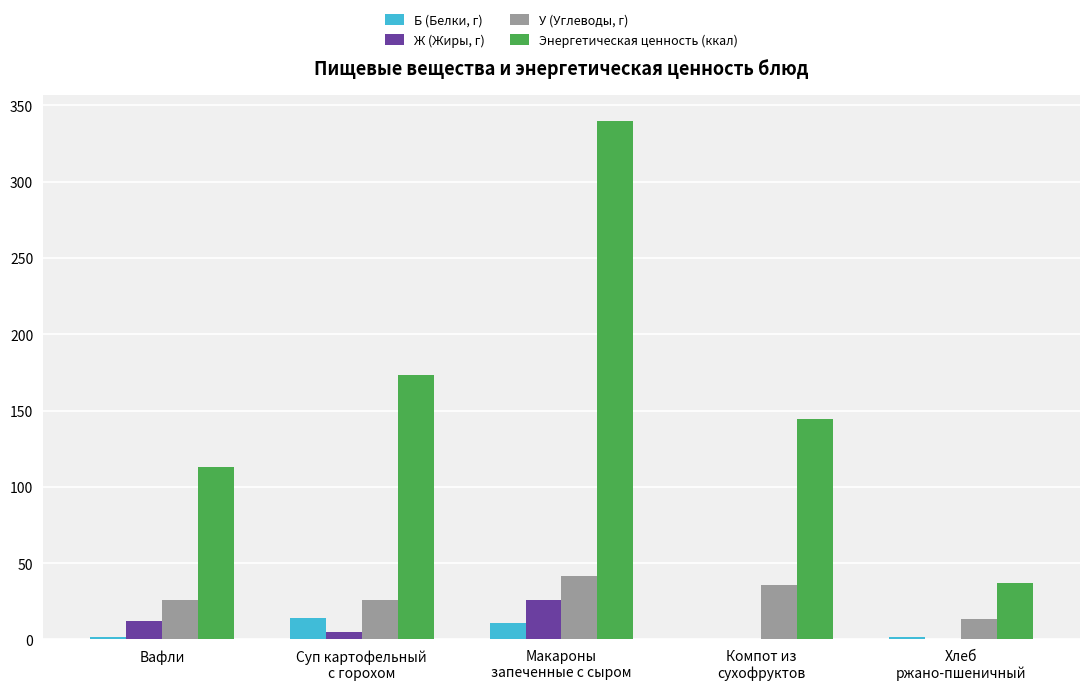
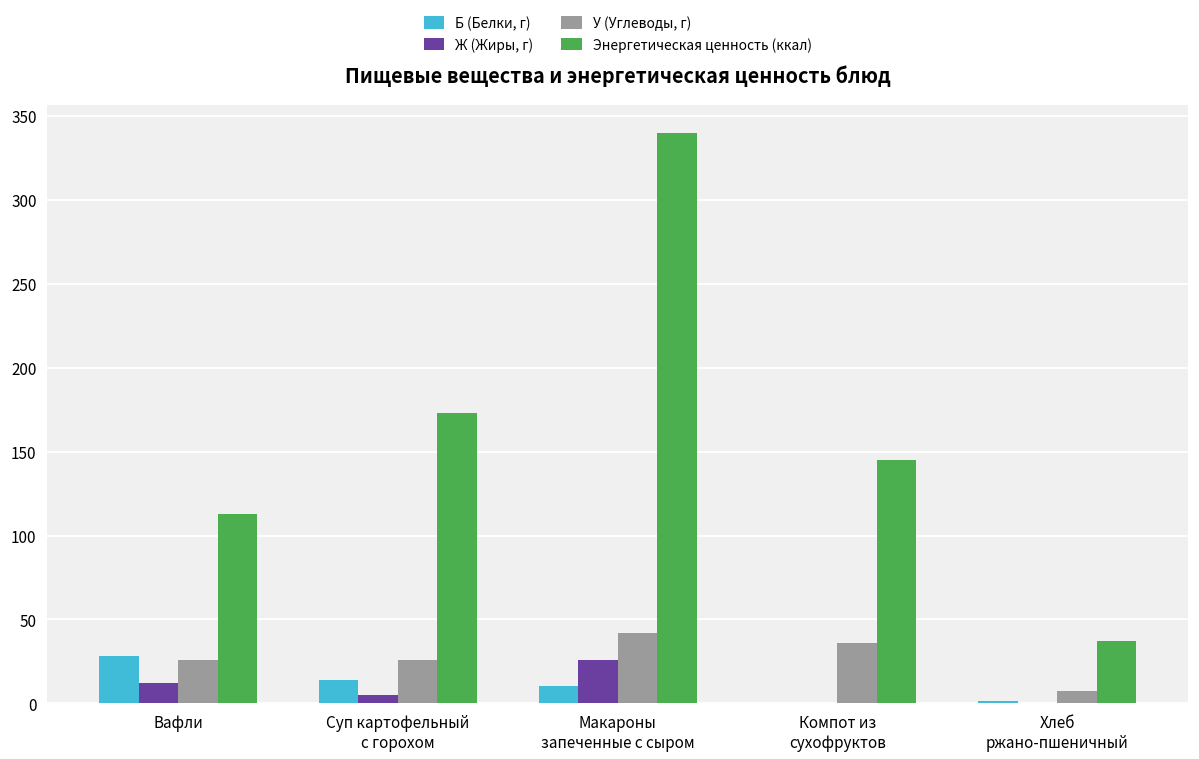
Б (Белки, г), Вафли: 1 -> 28
У (Углеводы, г), Хлеб ржано-пшеничный: 14 -> 7
